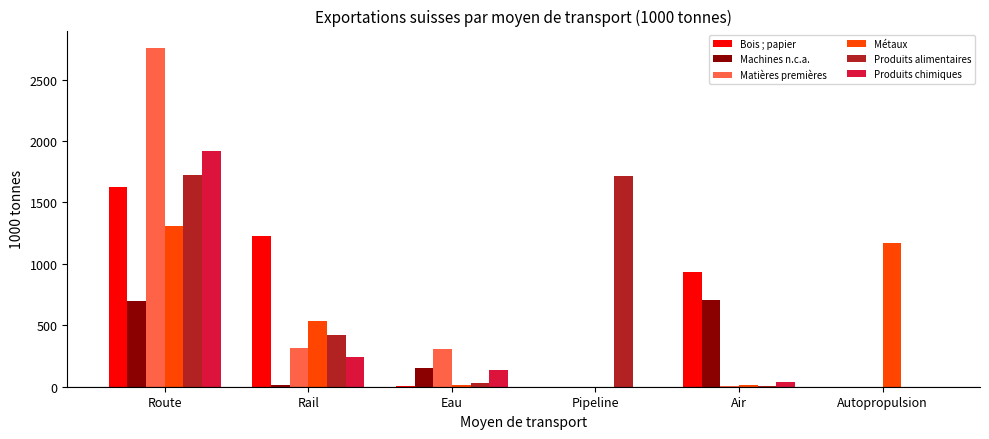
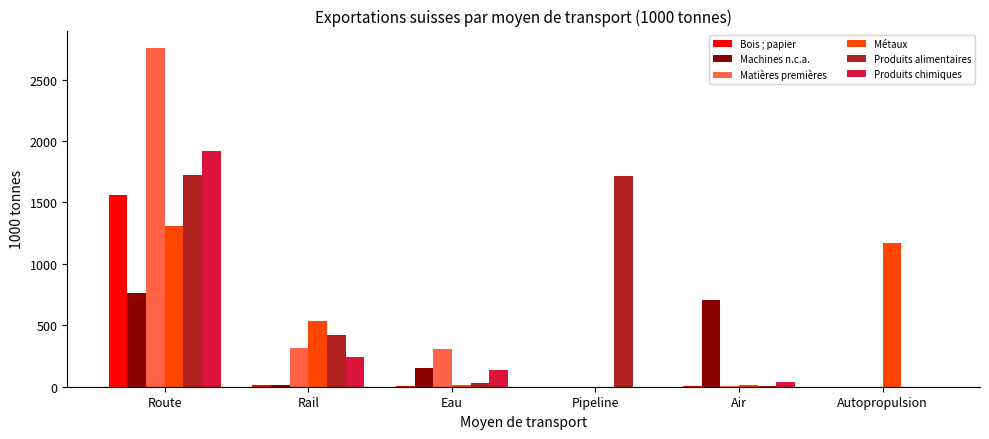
Bois ; papier, Route: 1630 -> 1560
Machines n.c.a., Route: 700 -> 760
Bois ; papier, Rail: 1230 -> 10
Bois ; papier, Air: 930 -> 0
